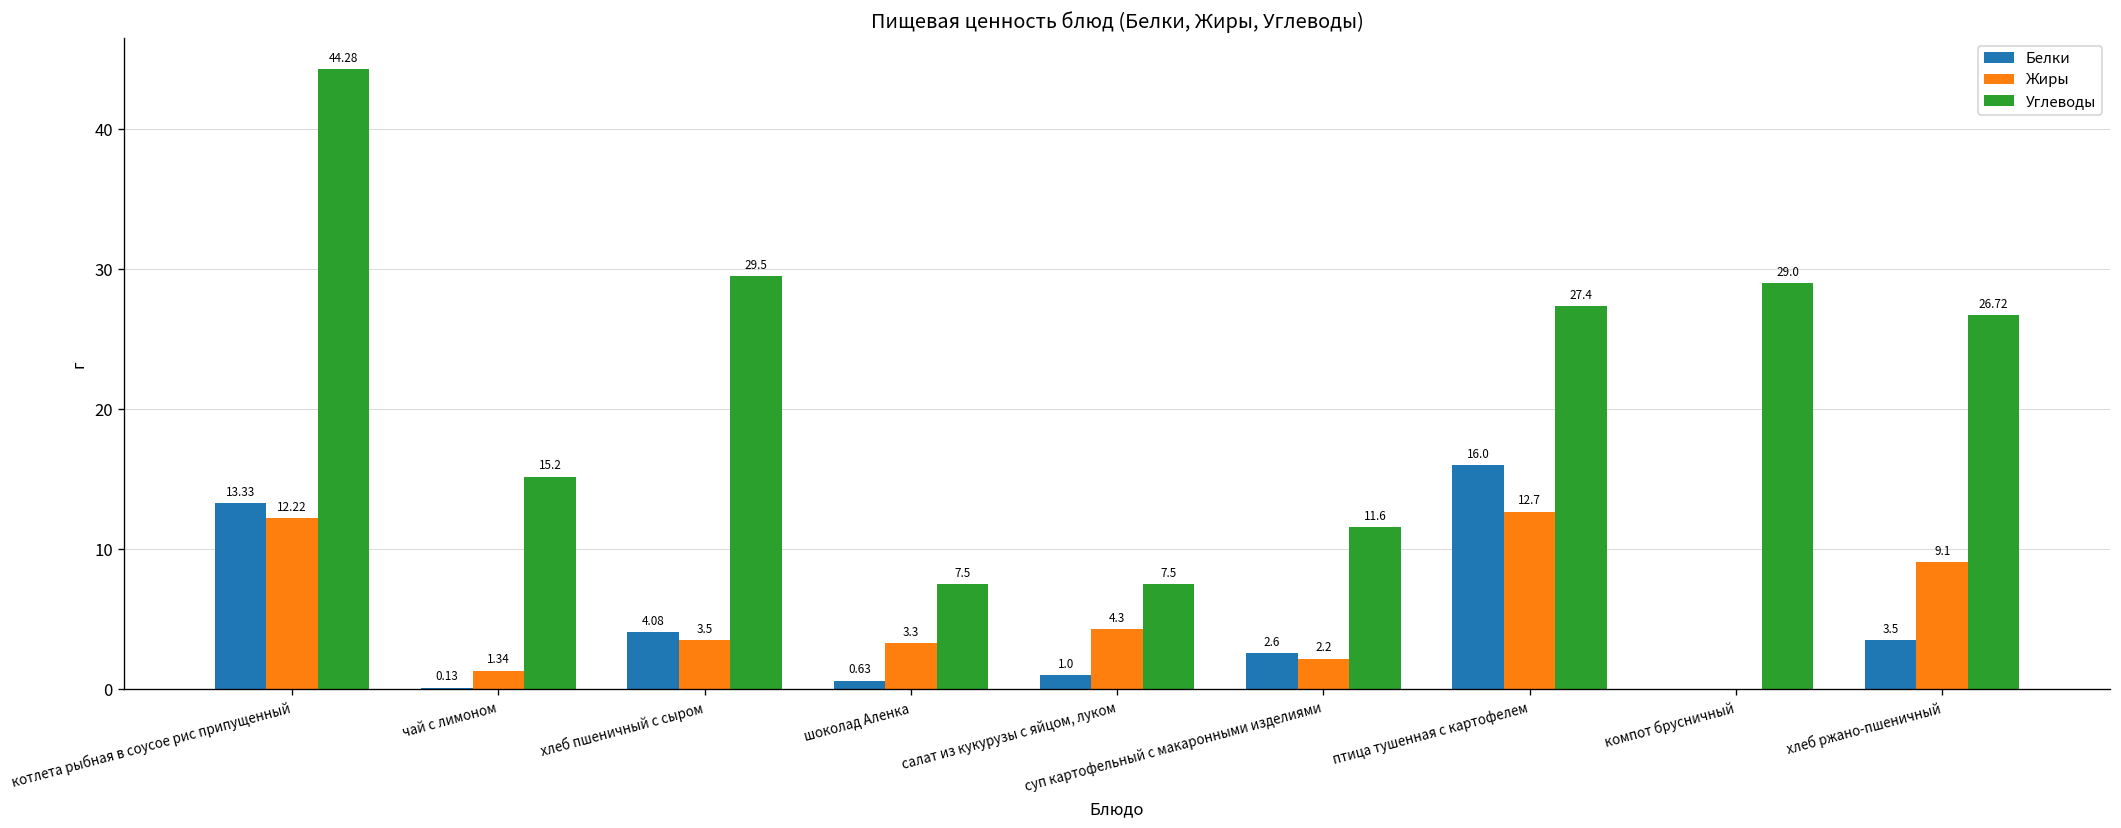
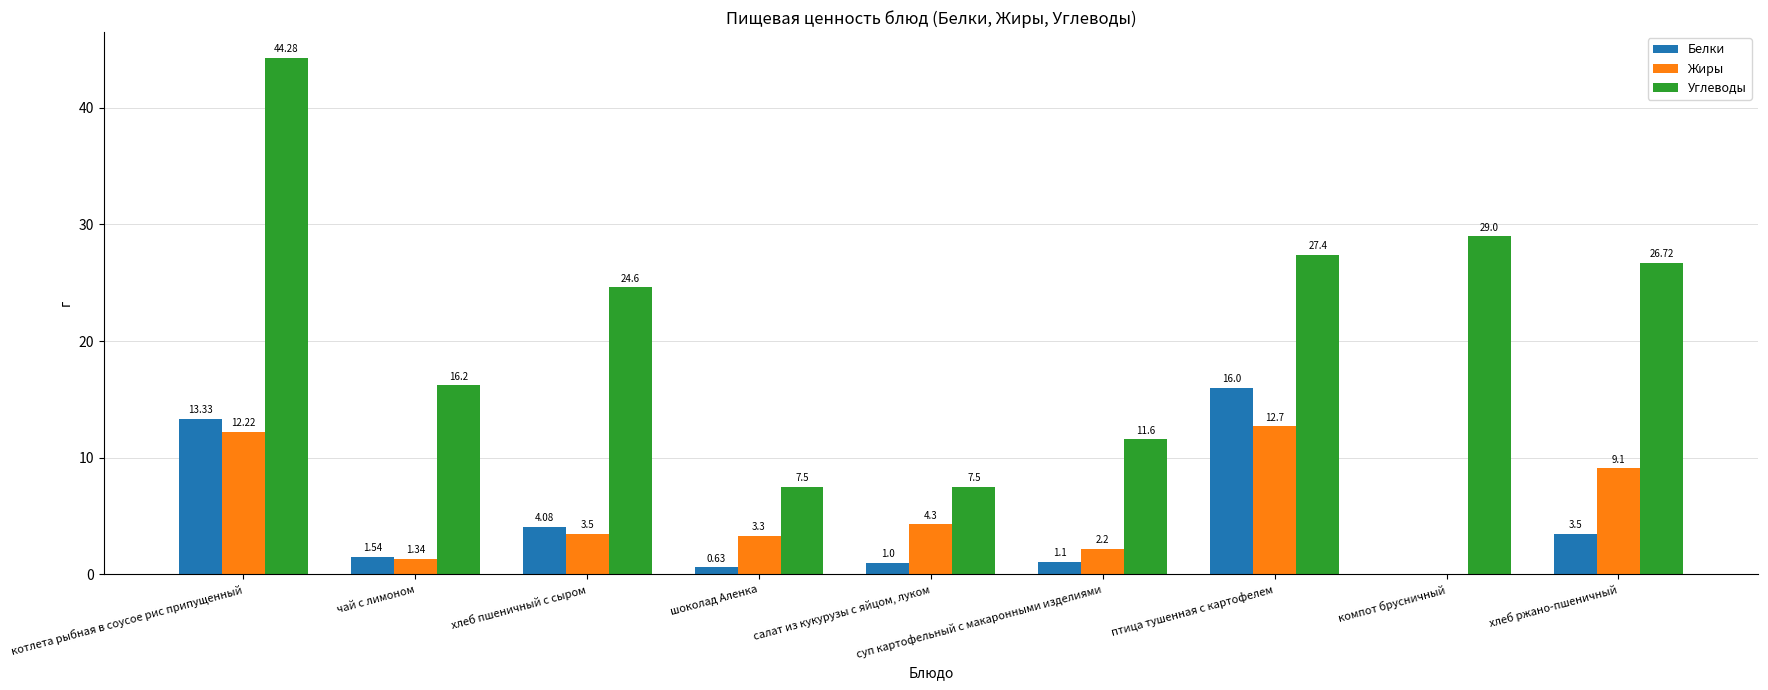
Белки, чай с лимоном: 0.13 -> 1.54
Углеводы, чай с лимоном: 15.2 -> 16.2
Углеводы, хлеб пшеничный с сыром: 29.5 -> 24.6
Белки, суп картофельный с макаронными изделиями: 2.6 -> 1.1
